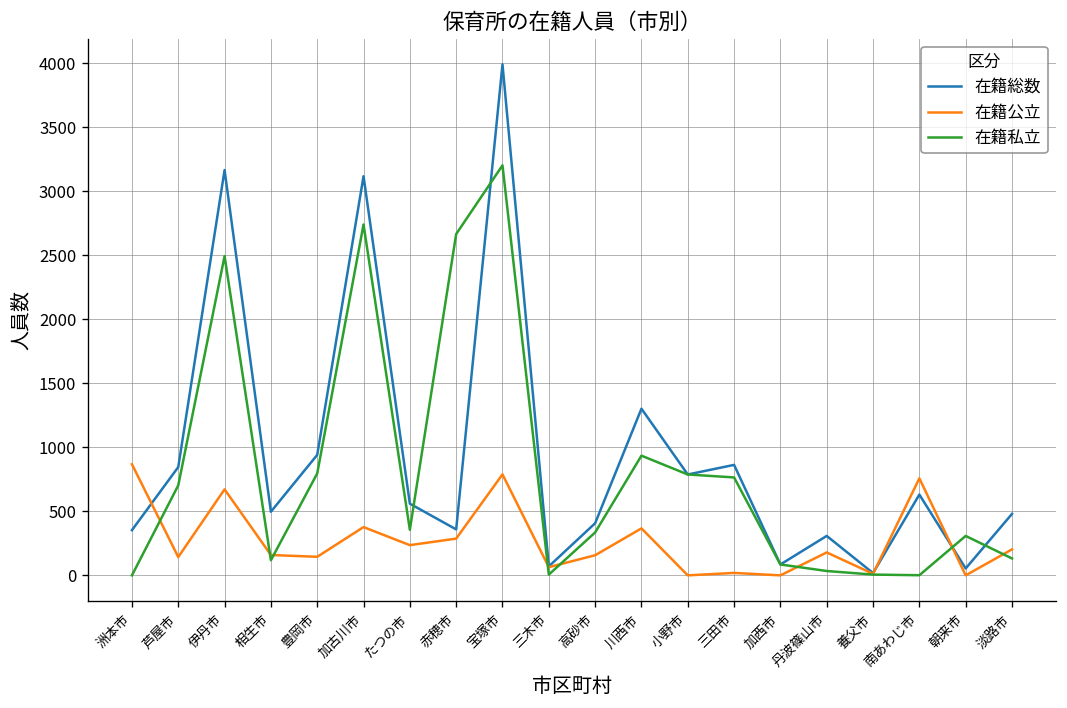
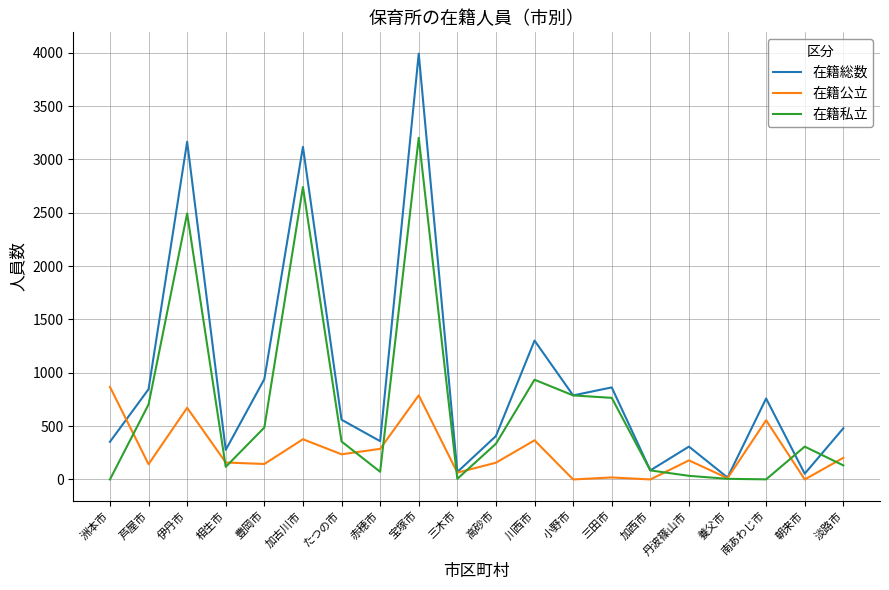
在籍総数, 相生市: 500 -> 280
在籍私立, 豊岡市: 800 -> 490
在籍私立, 赤穂市: 2670 -> 70
在籍総数, 南あわじ市: 630 -> 760
在籍公立, 南あわじ市: 760 -> 560
